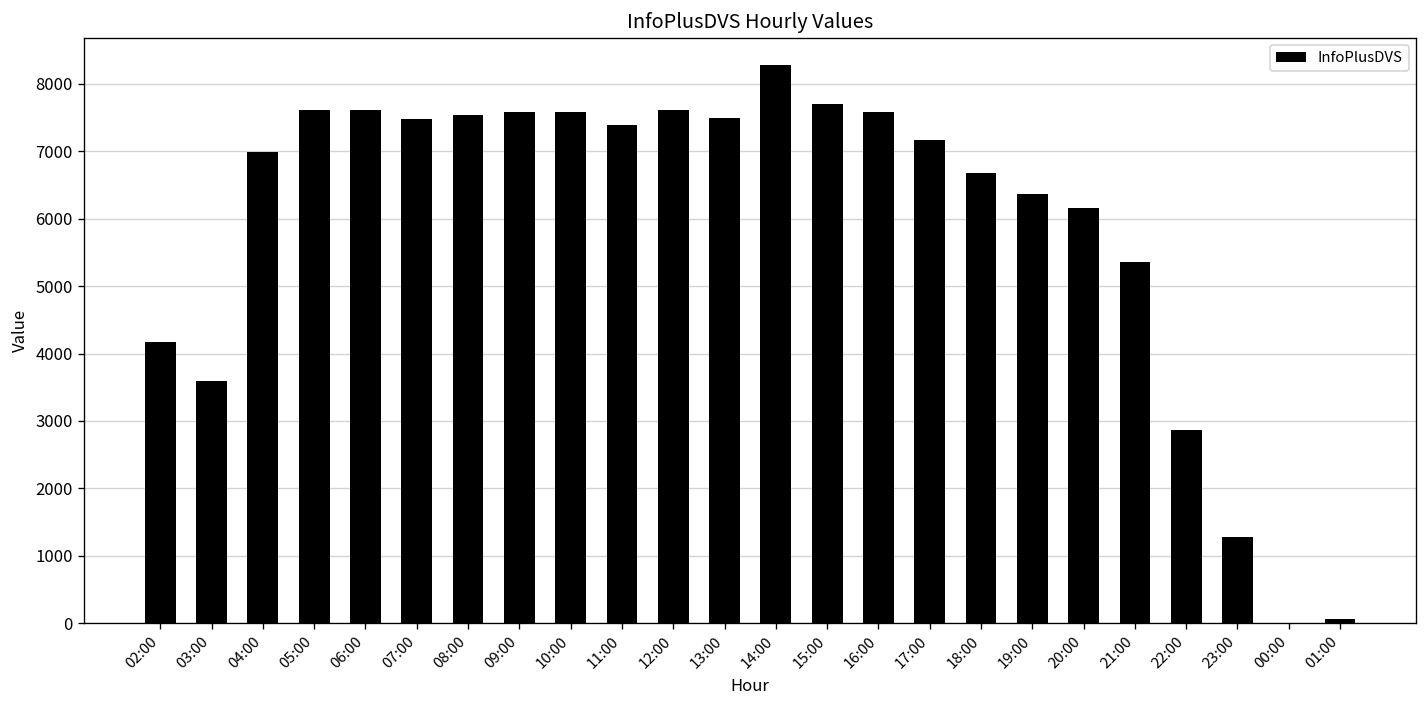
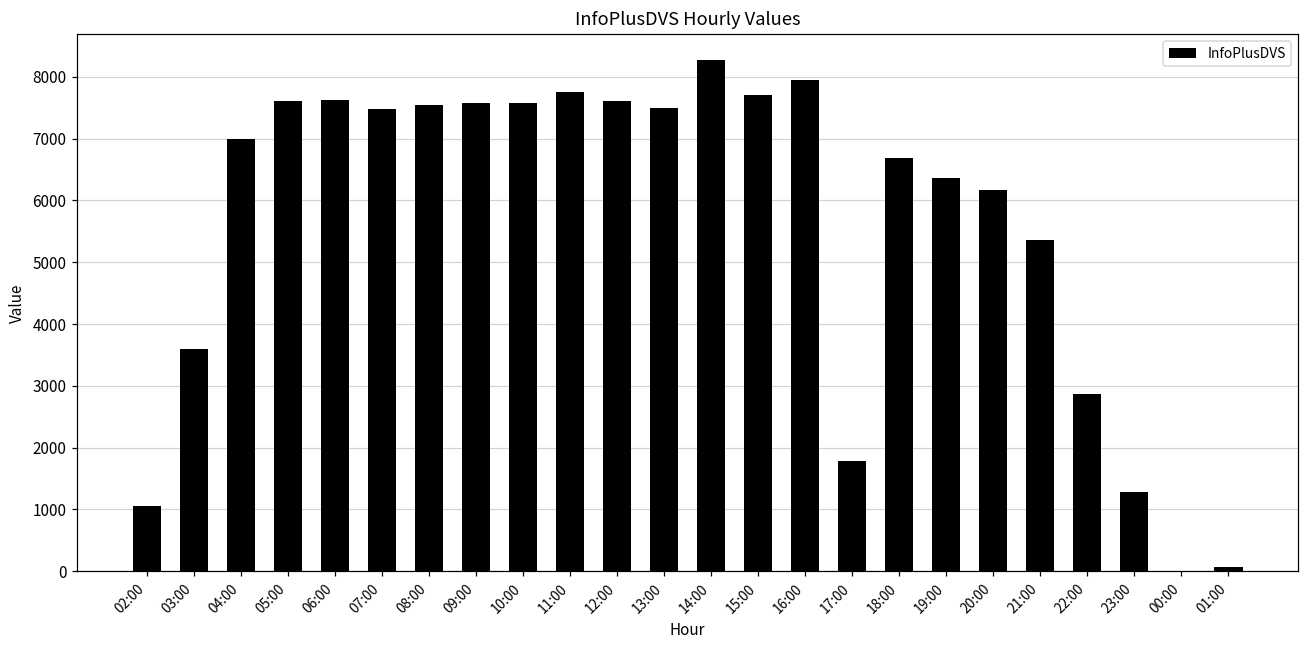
02:00: 4200 -> 1100
11:00: 7400 -> 7800
16:00: 7600 -> 7900
17:00: 7200 -> 1800
